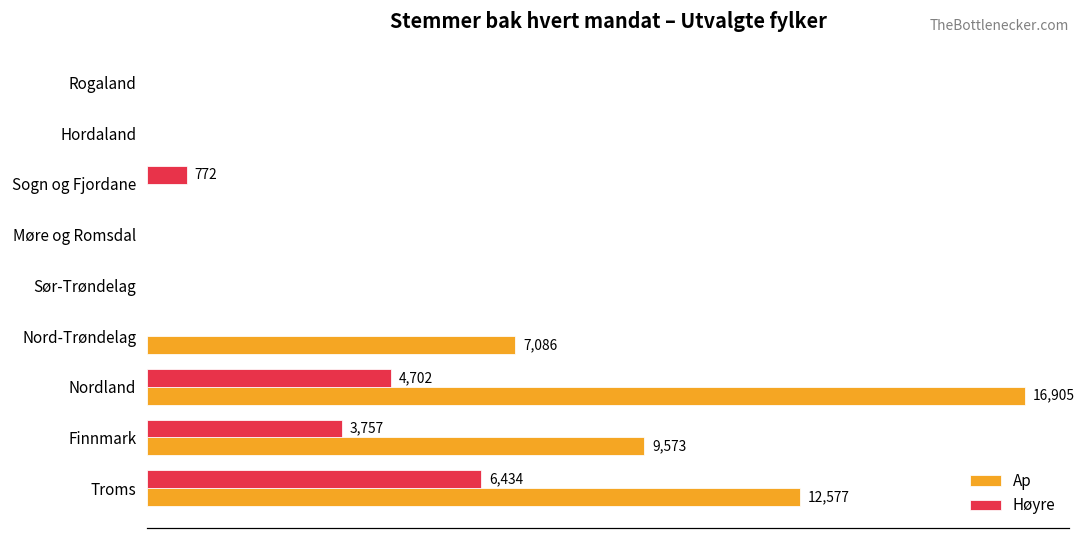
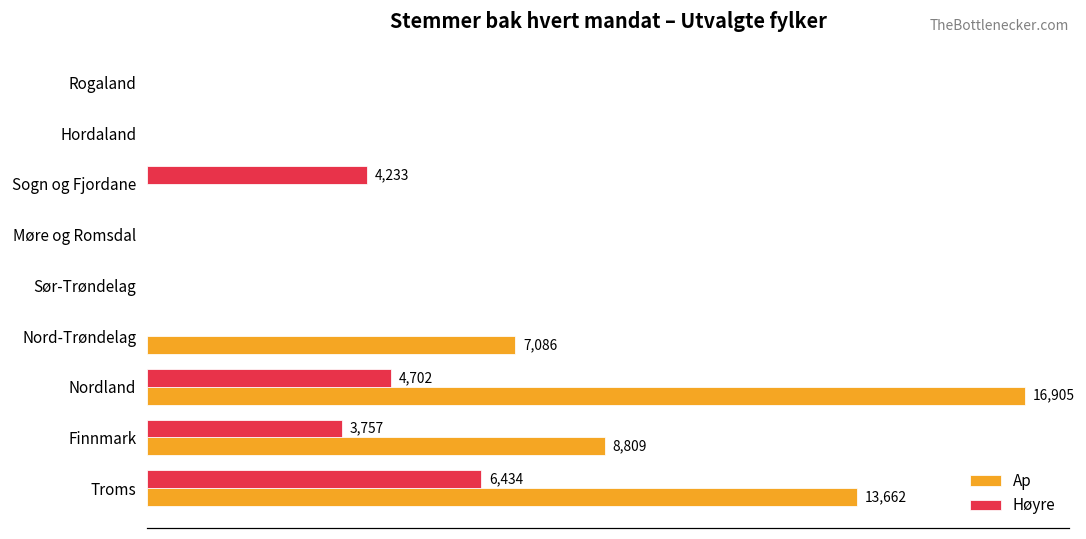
Høyre, Sogn og Fjordane: 772 -> 4,233
Ap, Finnmark: 9,573 -> 8,809
Ap, Troms: 12,577 -> 13,662
